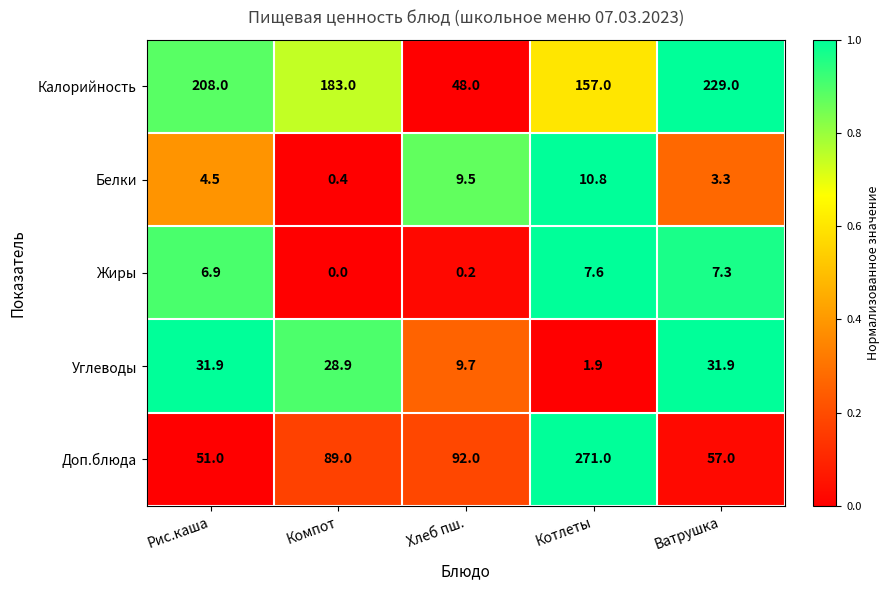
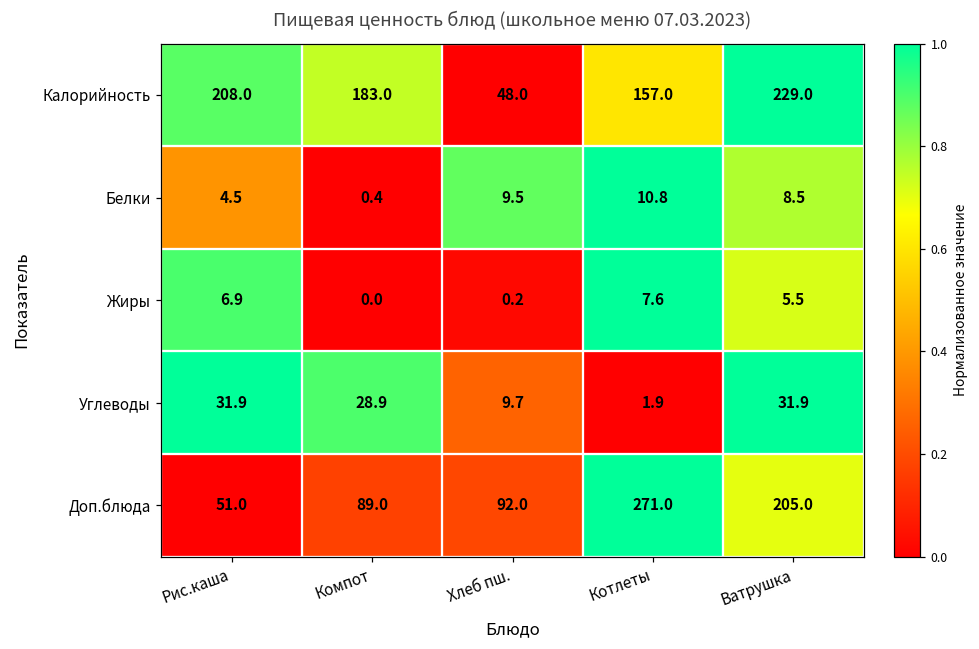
Белки, Ватрушка: 3.3 -> 8.5
Жиры, Ватрушка: 7.3 -> 5.5
Доп.блюда, Ватрушка: 57.0 -> 205.0
